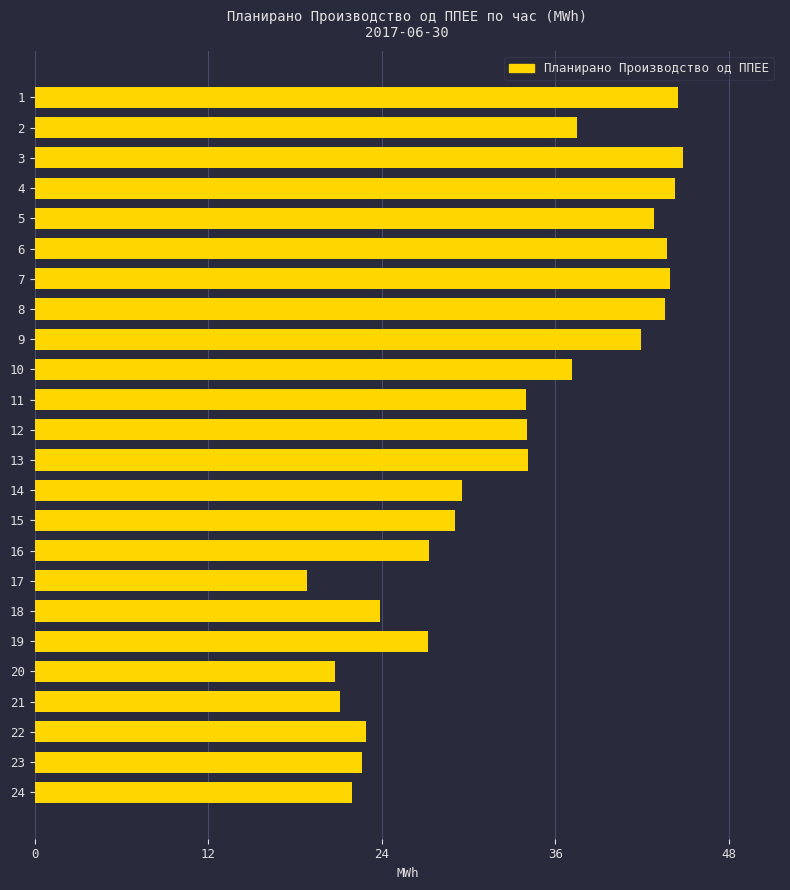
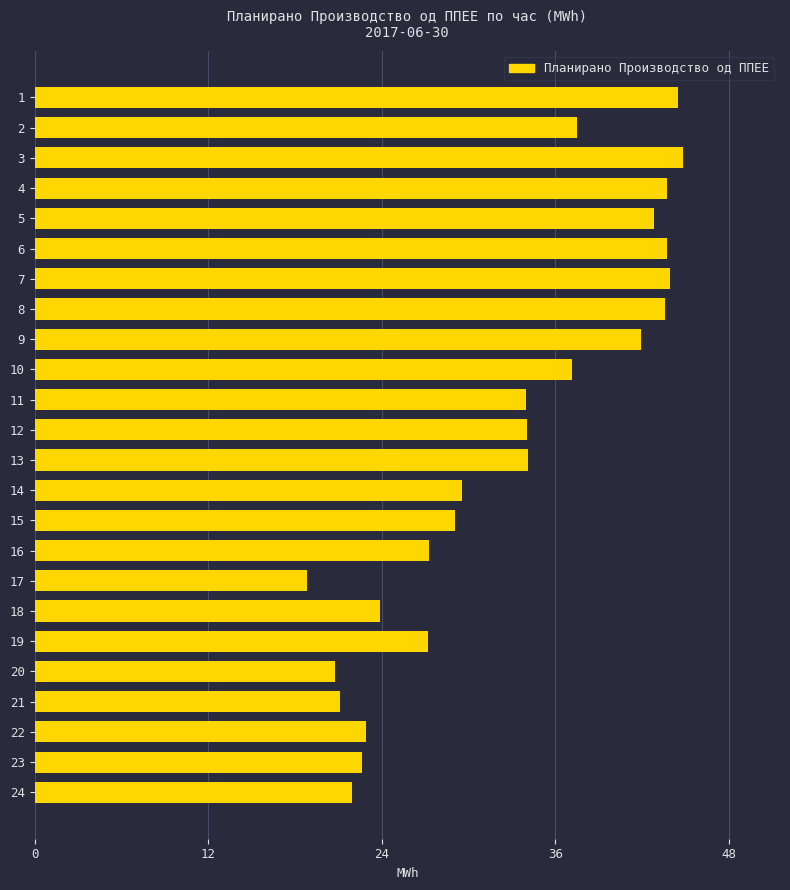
4: 44.3 -> 43.7
